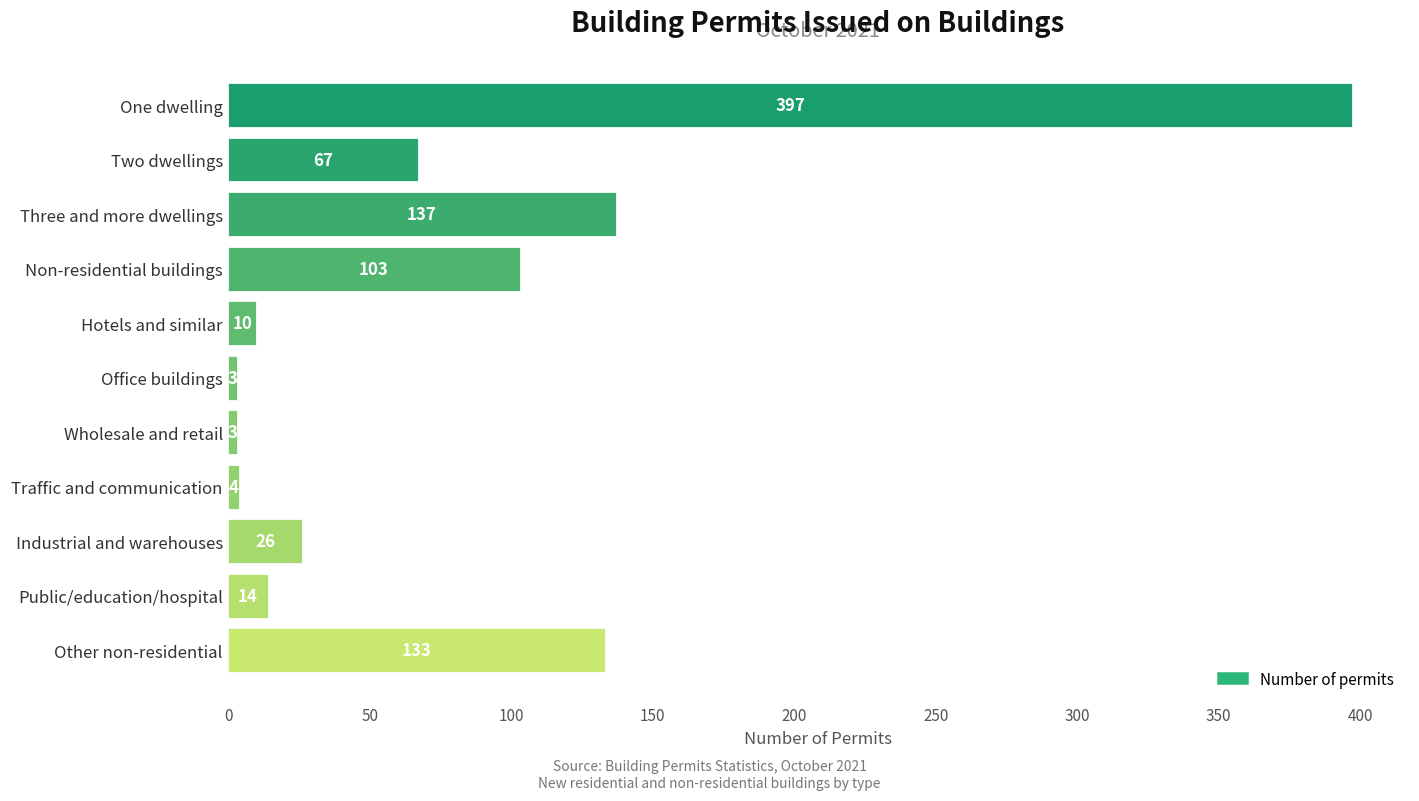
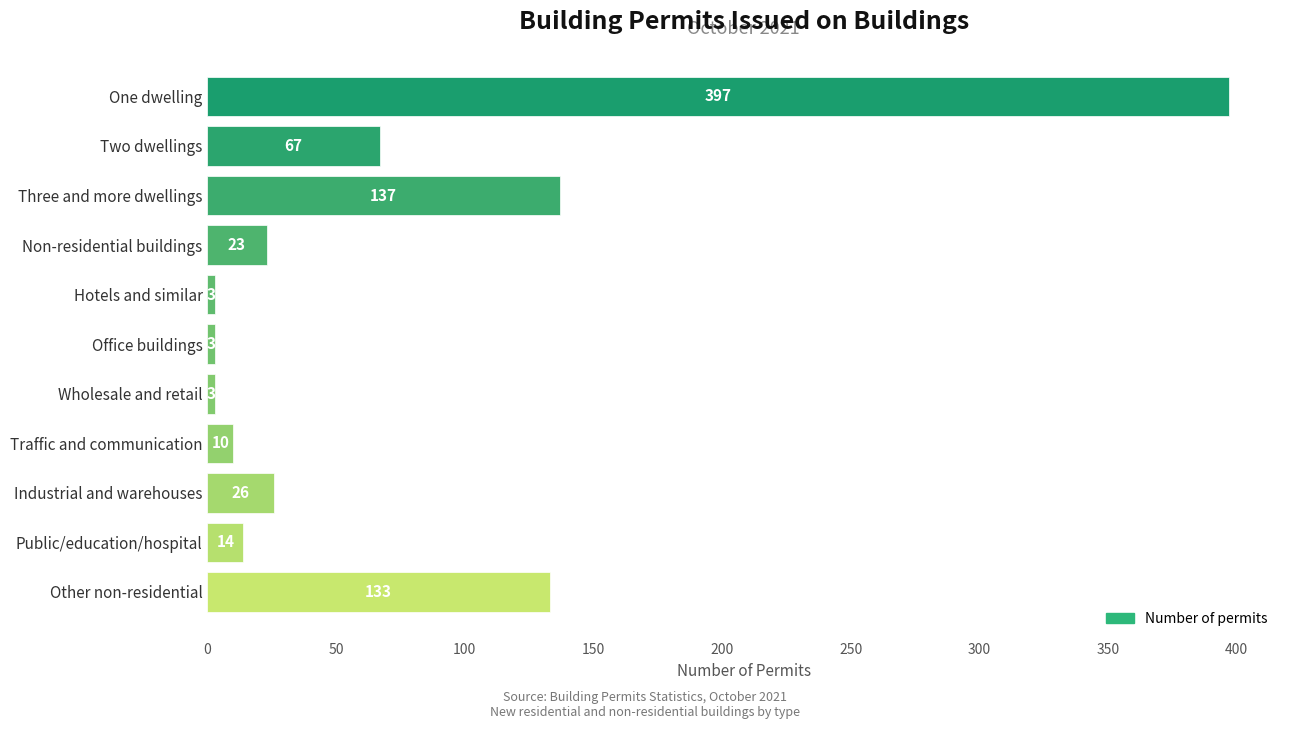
Non-residential buildings: 103 -> 23
Hotels and similar: 10 -> 3
Traffic and communication: 4 -> 10
